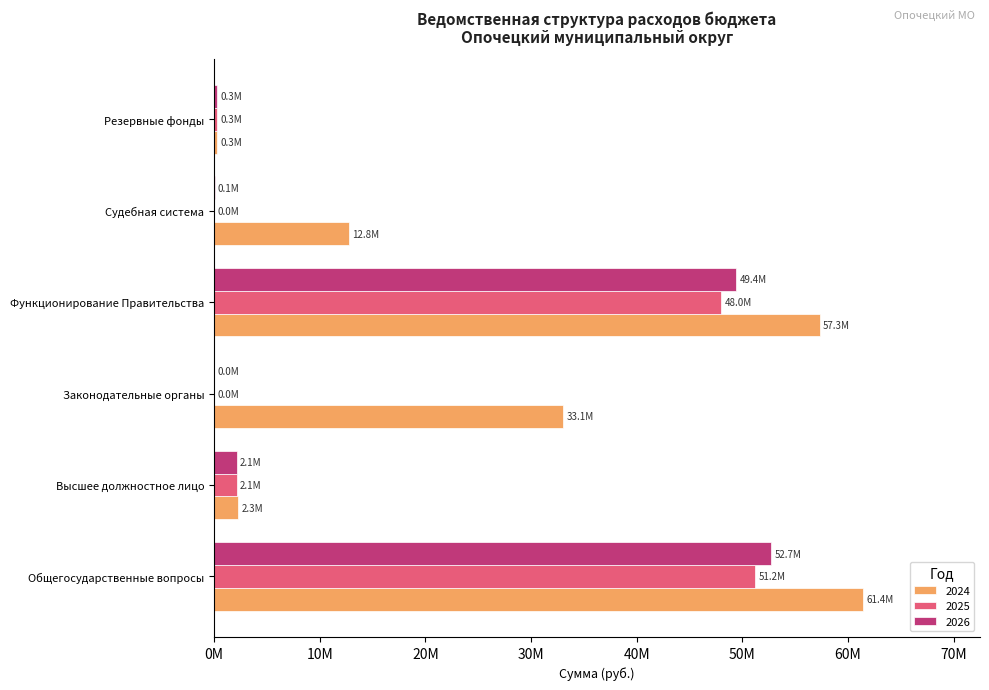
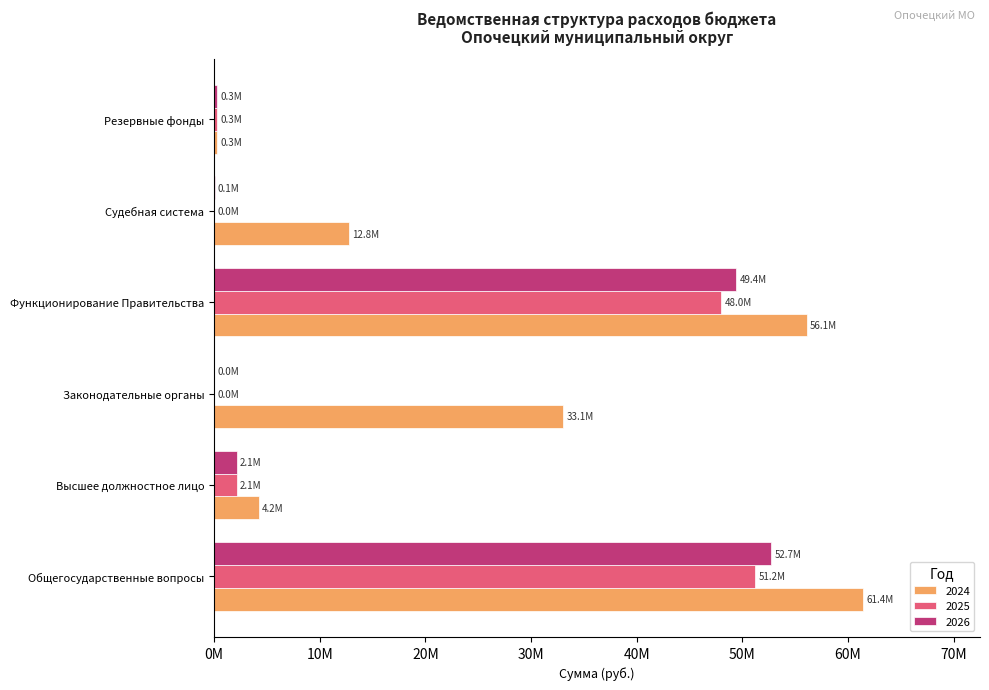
2024, Функционирование Правительства: 57.3M -> 56.1M
2024, Высшее должностное лицо: 2.3M -> 4.2M
